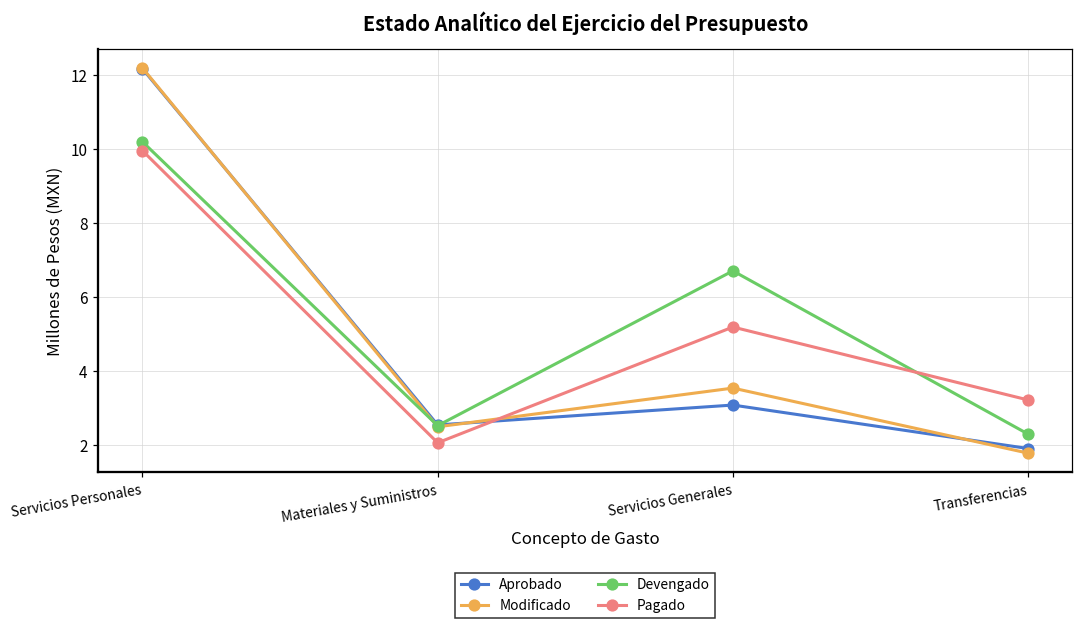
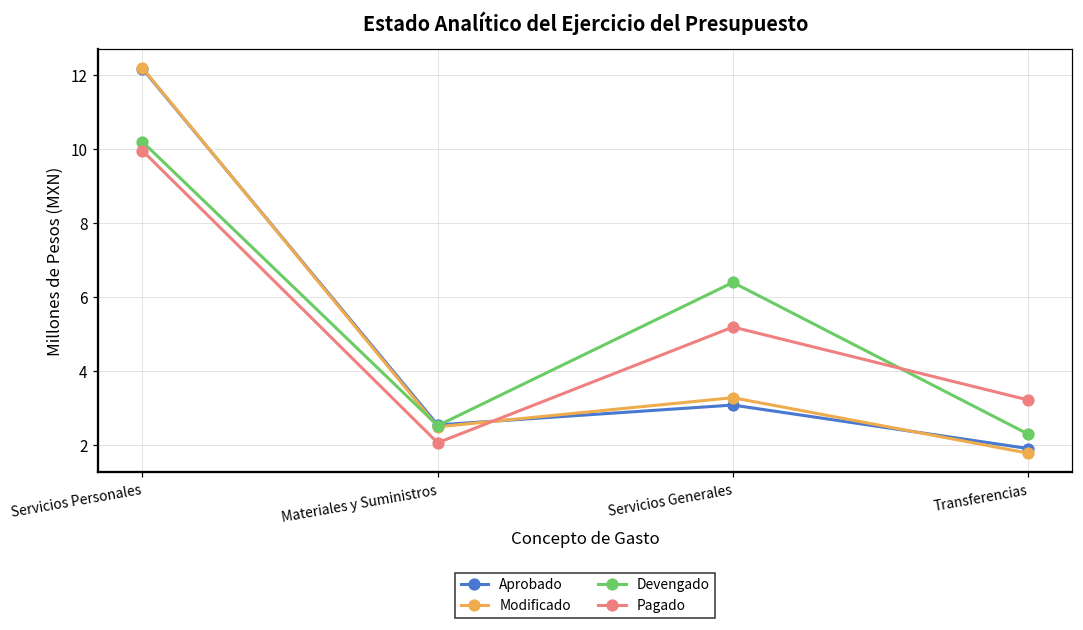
Modificado, Servicios Generales: 3.5 -> 3.3
Devengado, Servicios Generales: 6.7 -> 6.4
